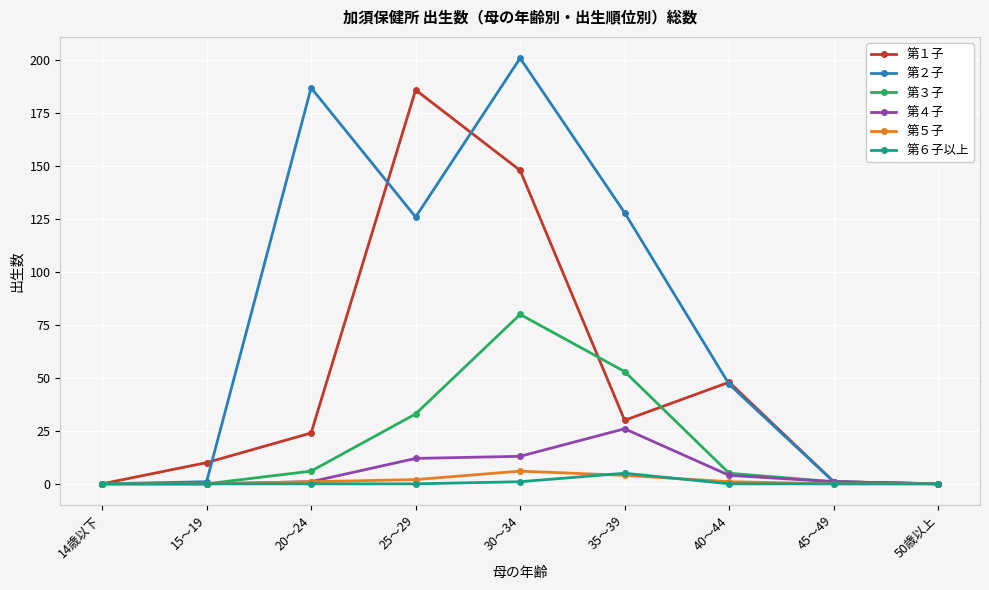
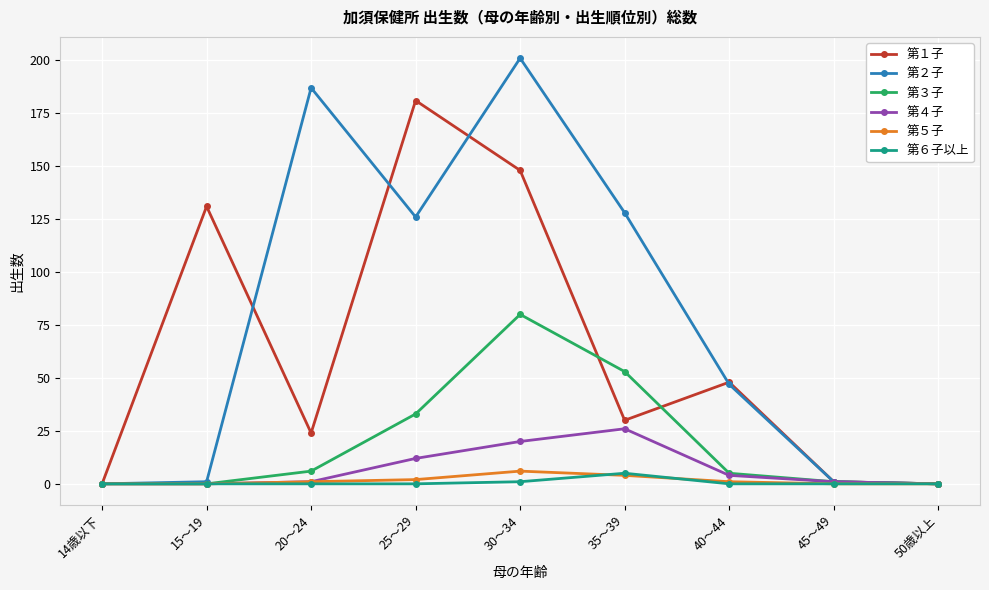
第１子, 15～19: 10 -> 131
第１子, 25～29: 186 -> 181
第４子, 30～34: 13 -> 20
